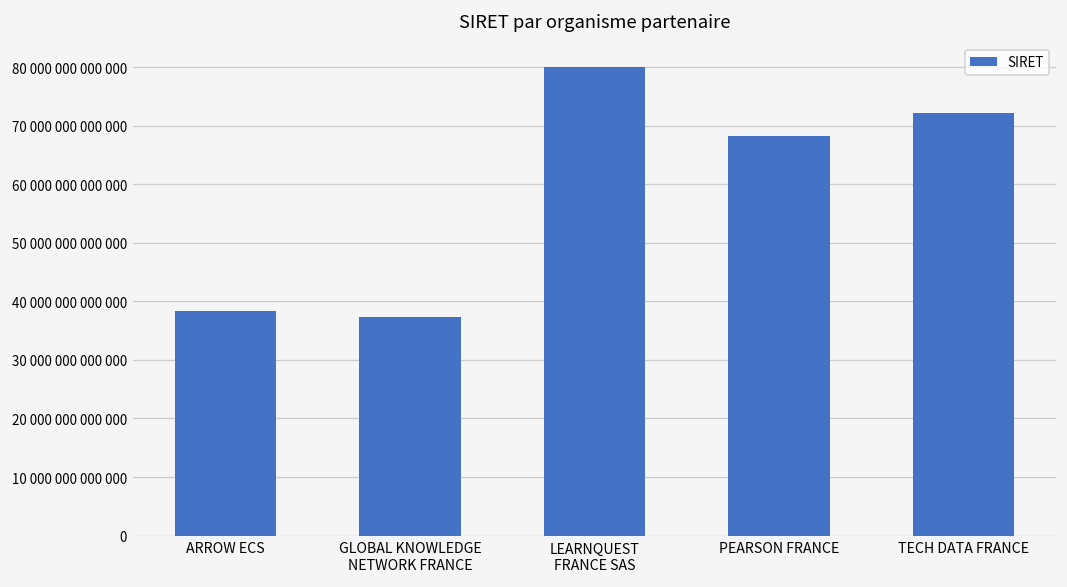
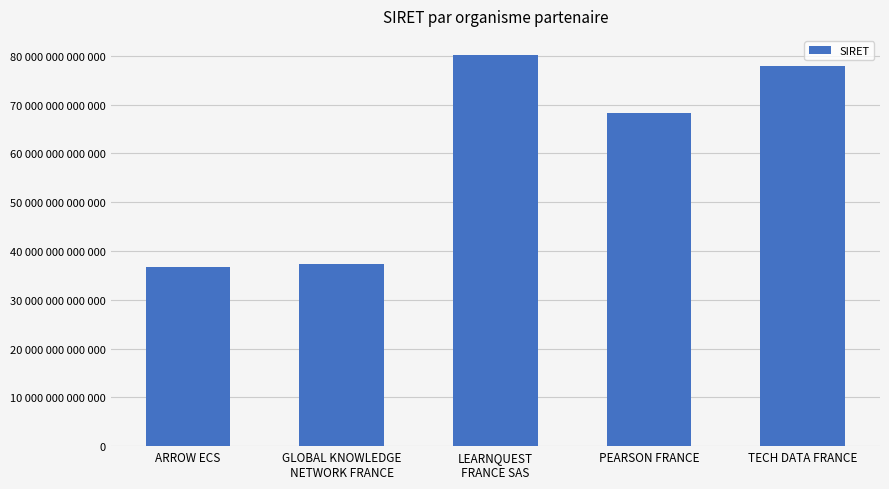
ARROW ECS: 38000000000000 -> 37000000000000
TECH DATA FRANCE: 72000000000000 -> 78000000000000
